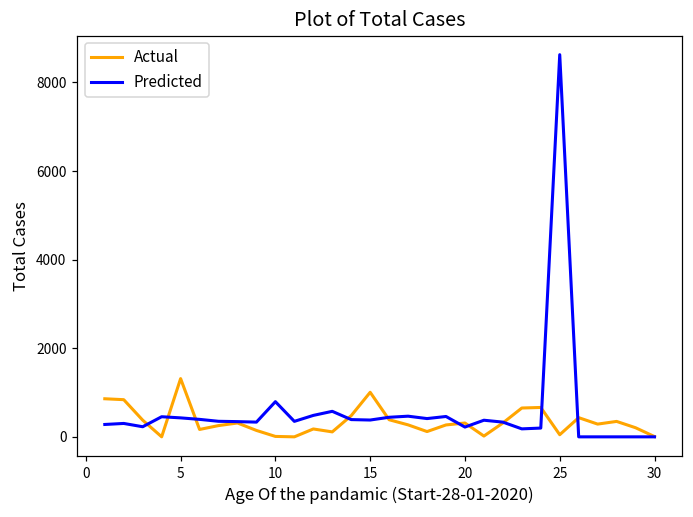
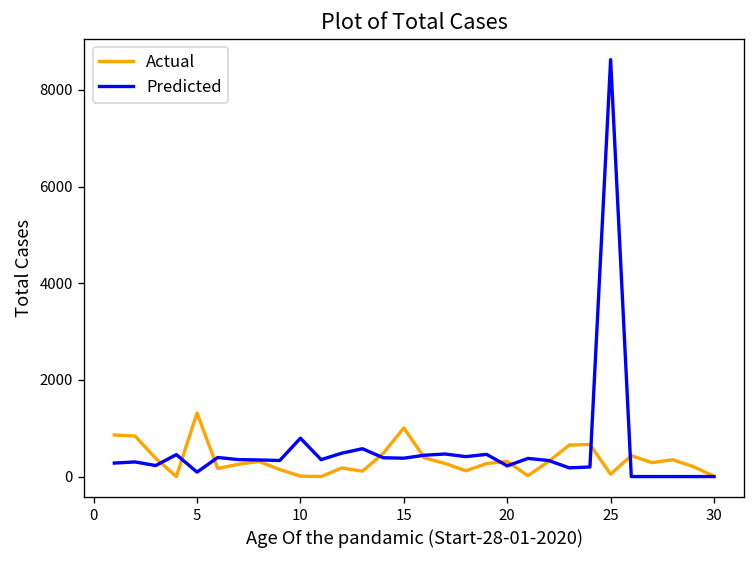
Predicted, 5: 400 -> 100
